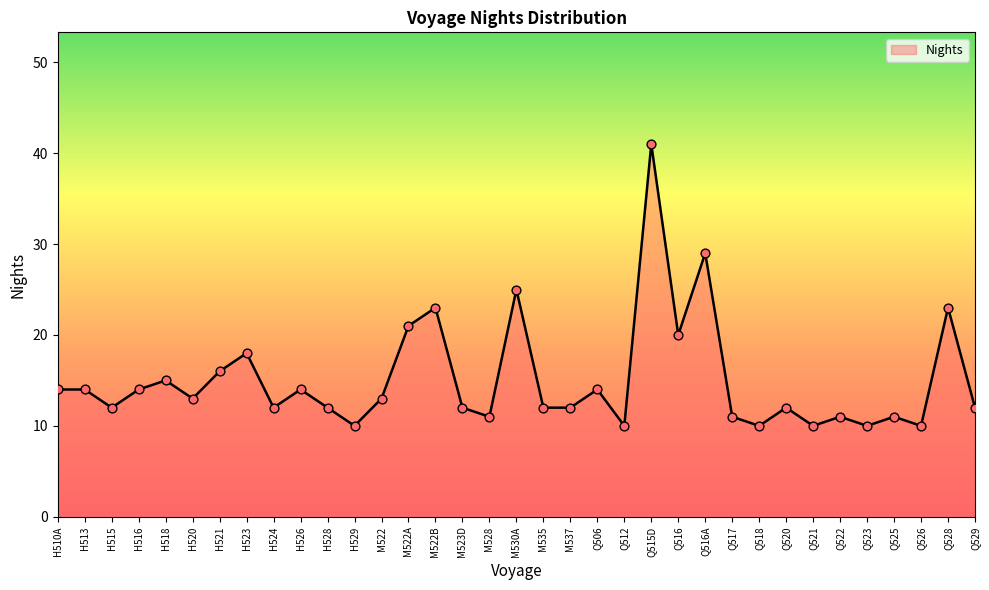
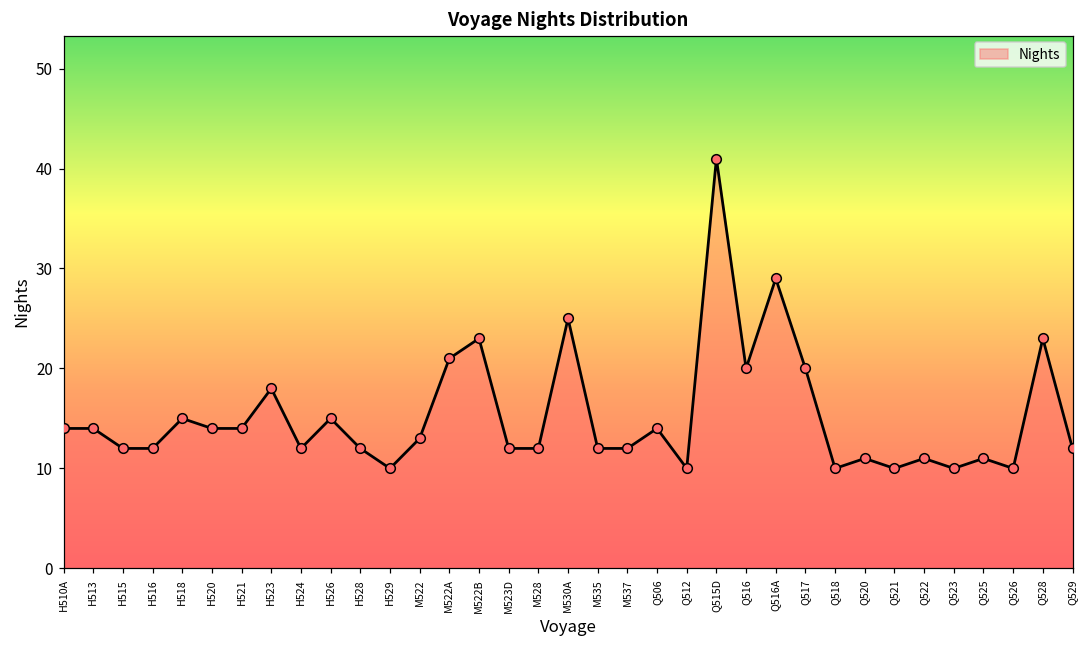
H516: 14 -> 12
H520: 13 -> 14
H521: 16 -> 14
H526: 14 -> 15
M528: 11 -> 12
Q517: 11 -> 20
Q520: 12 -> 11
